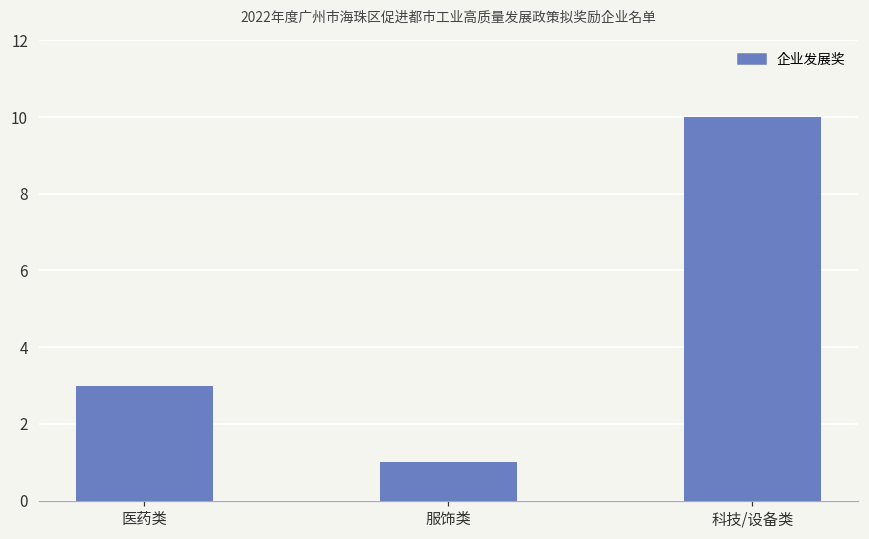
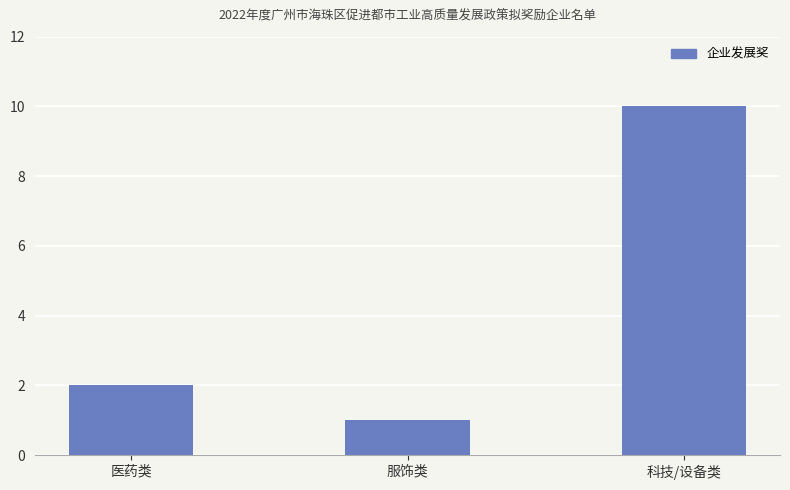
医药类: 3 -> 2
